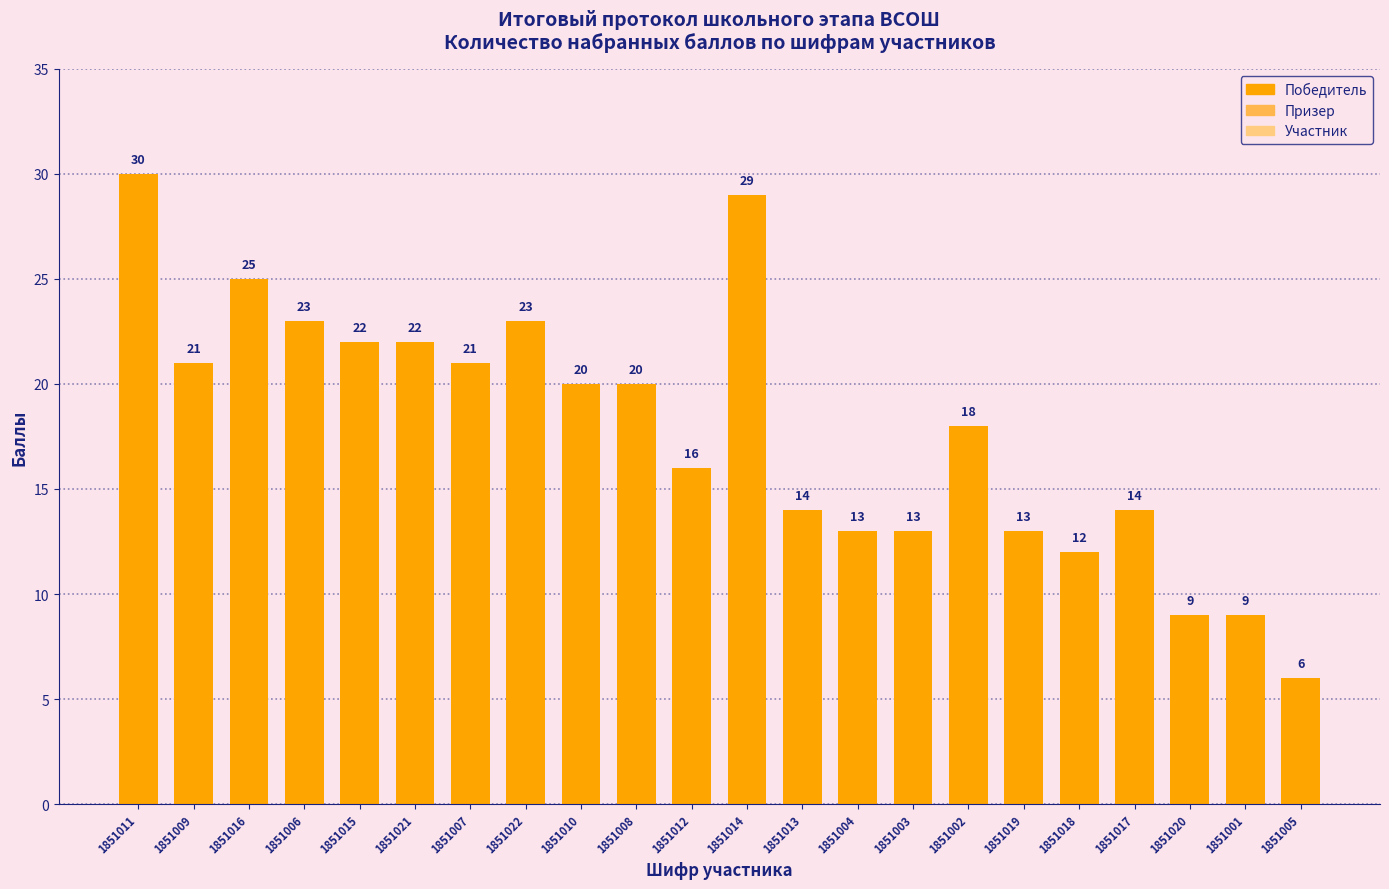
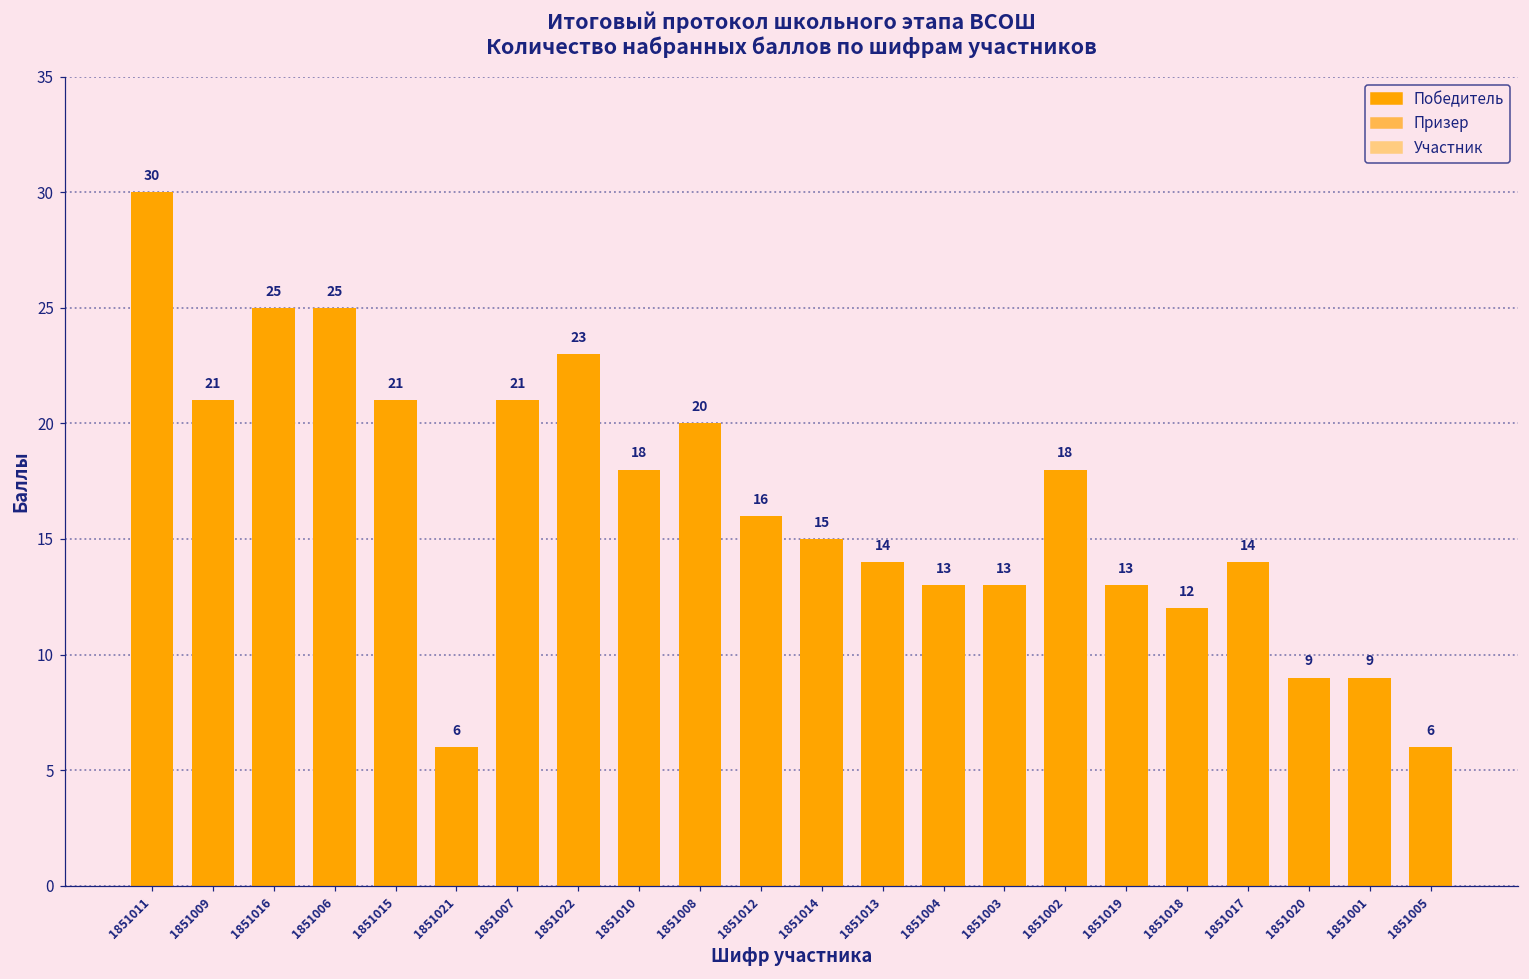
1851006: 23 -> 25
1851015: 22 -> 21
1851021: 22 -> 6
1851010: 20 -> 18
1851014: 29 -> 15
